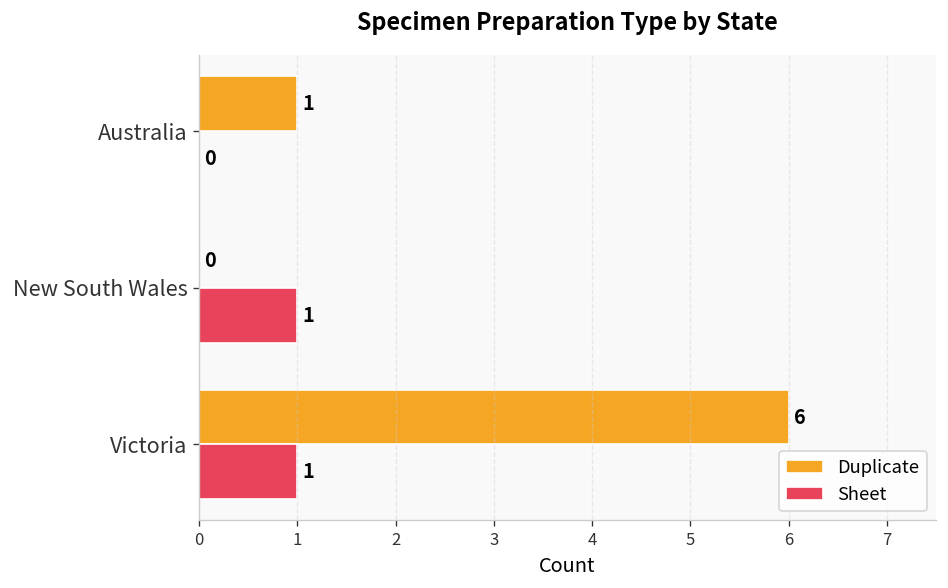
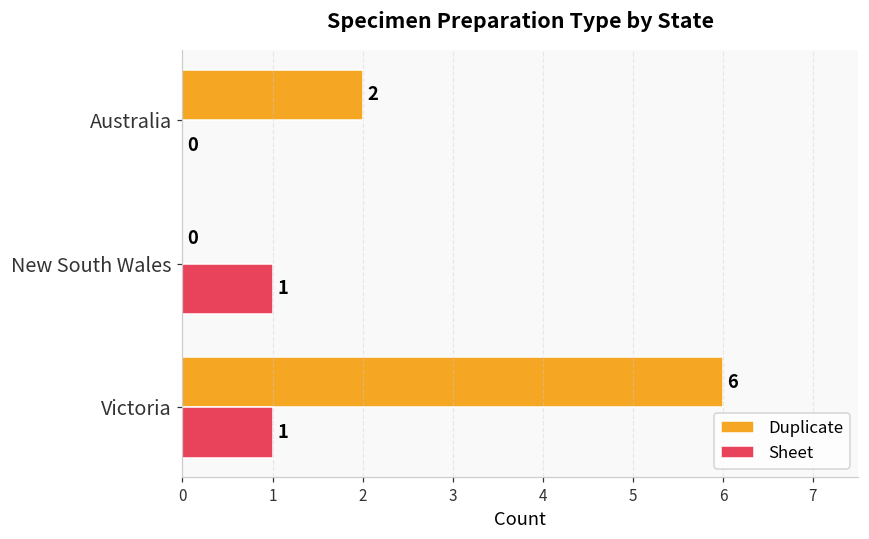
Duplicate, Australia: 1 -> 2
